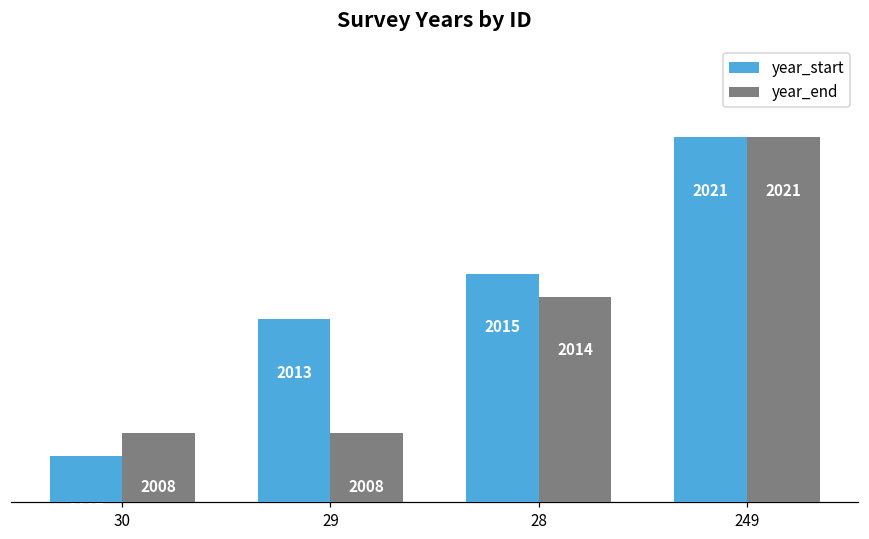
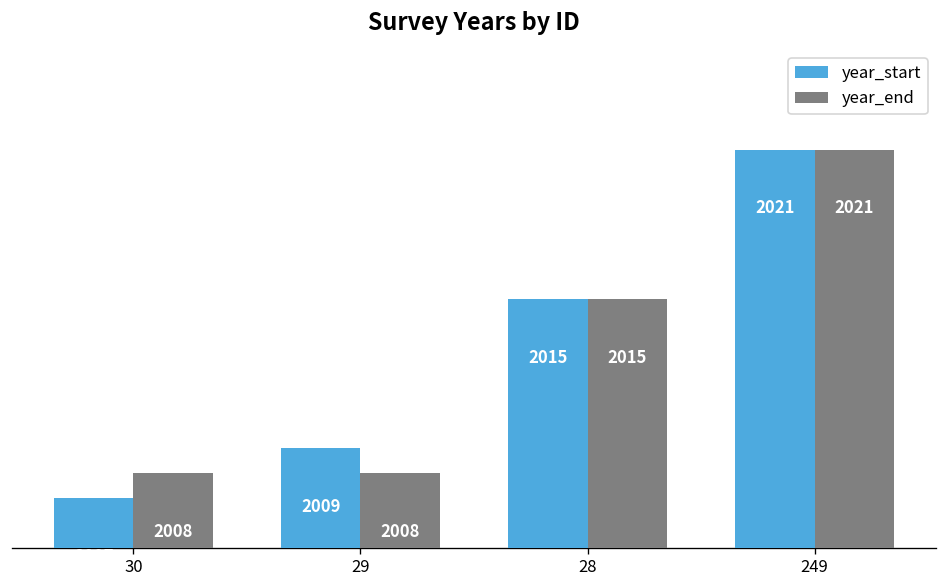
year_start, 29: 2013 -> 2009
year_end, 28: 2014 -> 2015
